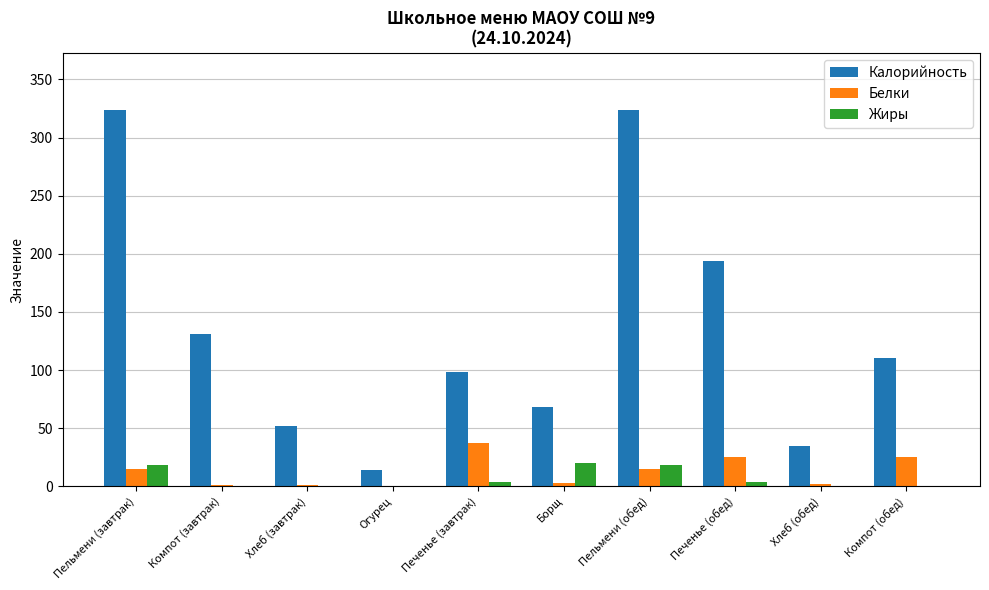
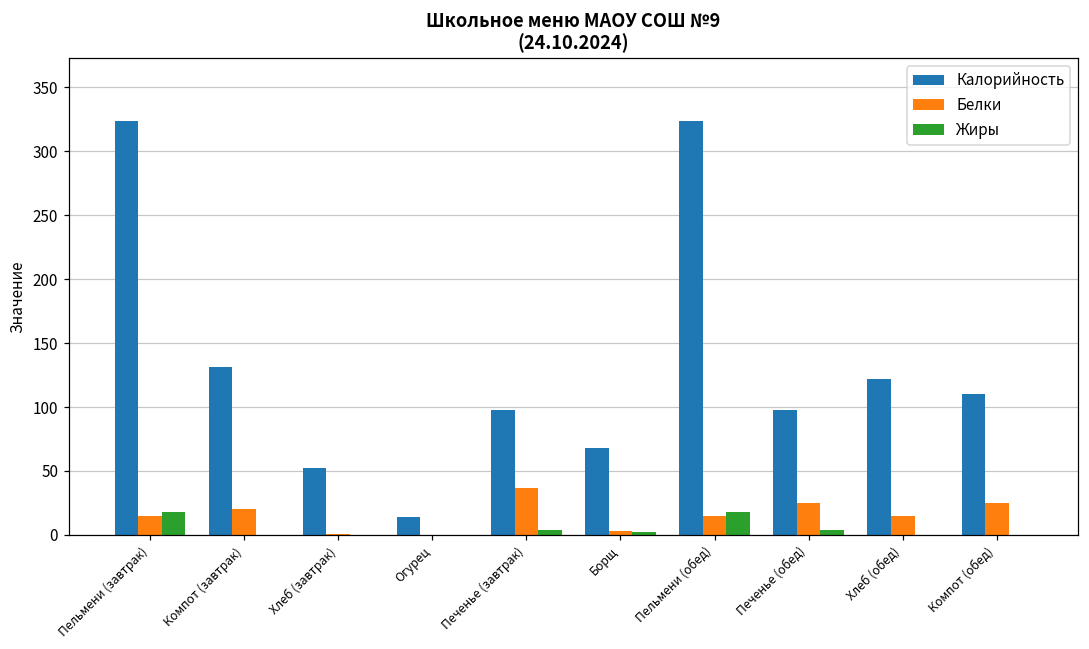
Белки, Компот (завтрак): 1 -> 20
Жиры, Борщ: 20 -> 2
Калорийность, Печенье (обед): 194 -> 98
Калорийность, Хлеб (обед): 35 -> 122
Белки, Хлеб (обед): 2 -> 15
